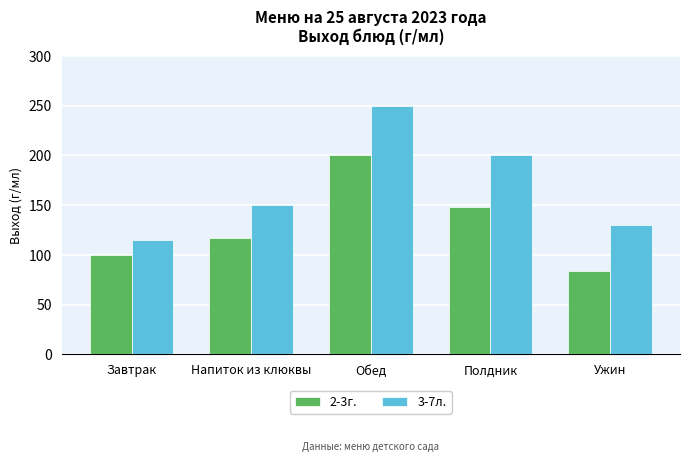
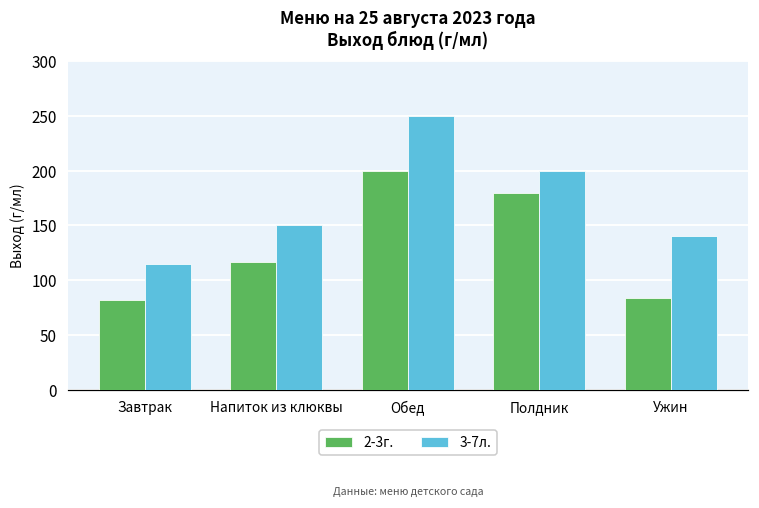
2-3г., Завтрак: 100 -> 80
2-3г., Полдник: 150 -> 180
3-7л., Ужин: 130 -> 140
